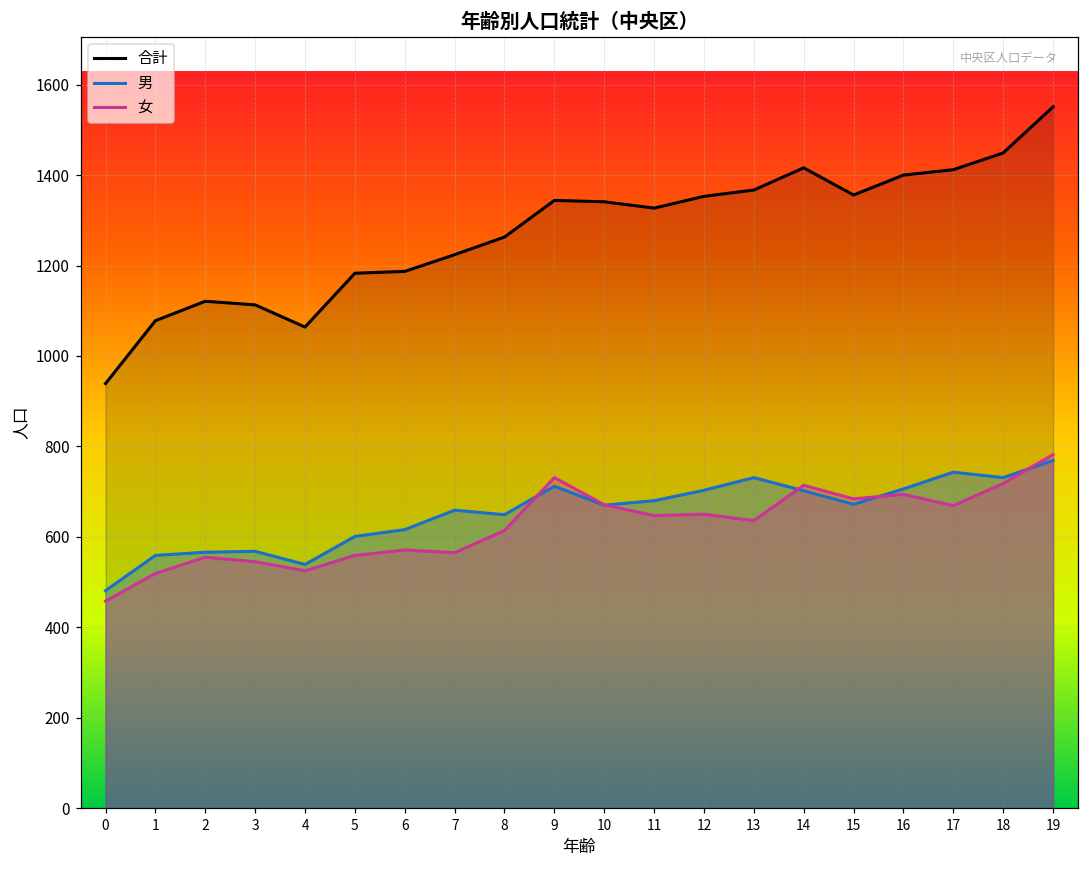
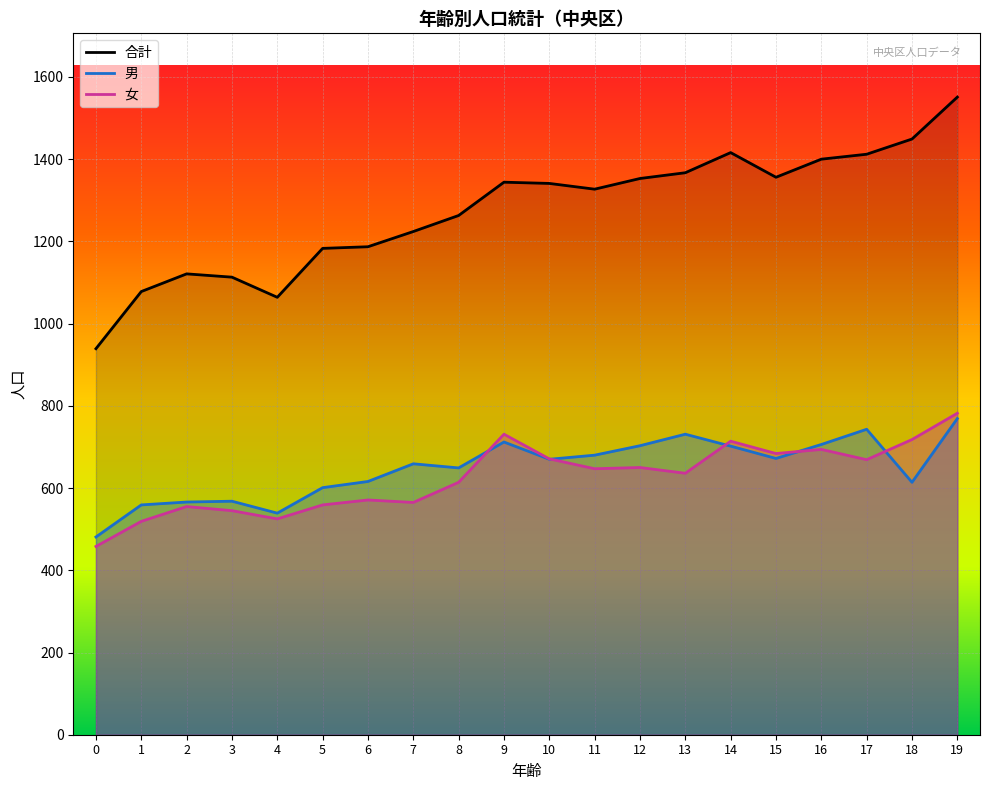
男, 18: 730 -> 610
